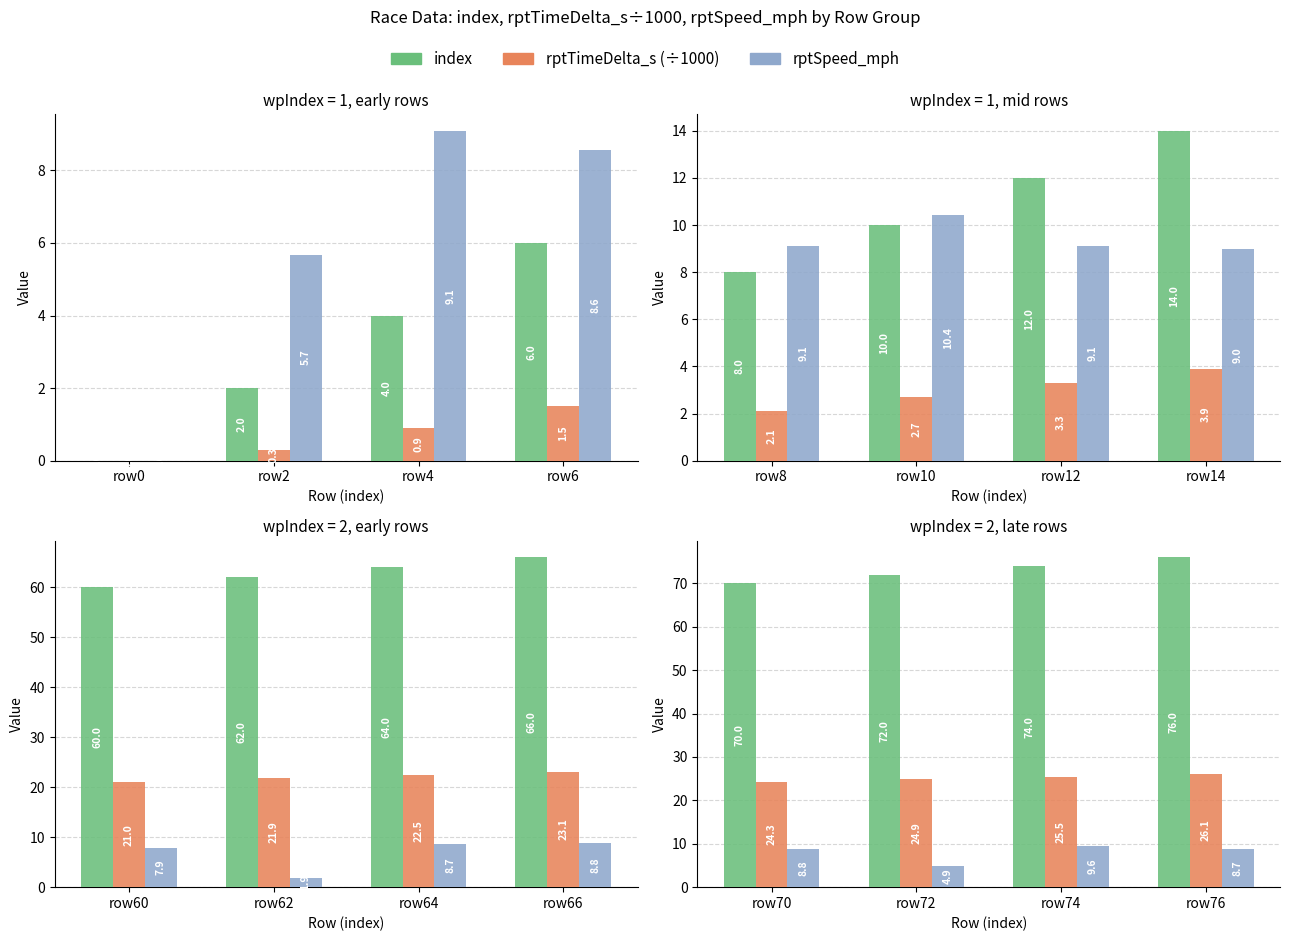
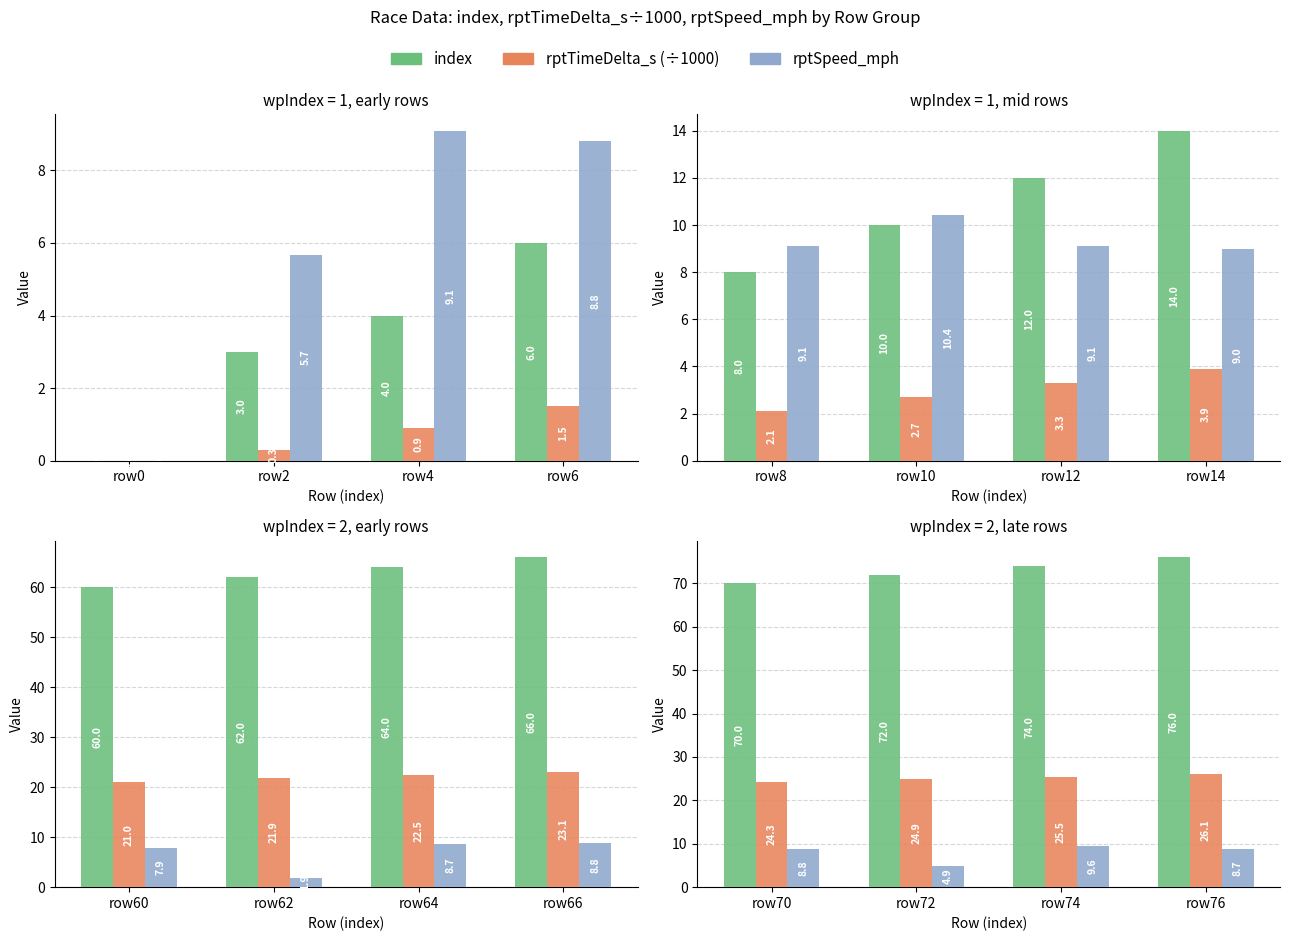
wpIndex = 1, early rows, index, row2: 2.0 -> 3.0
wpIndex = 1, early rows, rptSpeed_mph, row6: 8.6 -> 8.8
